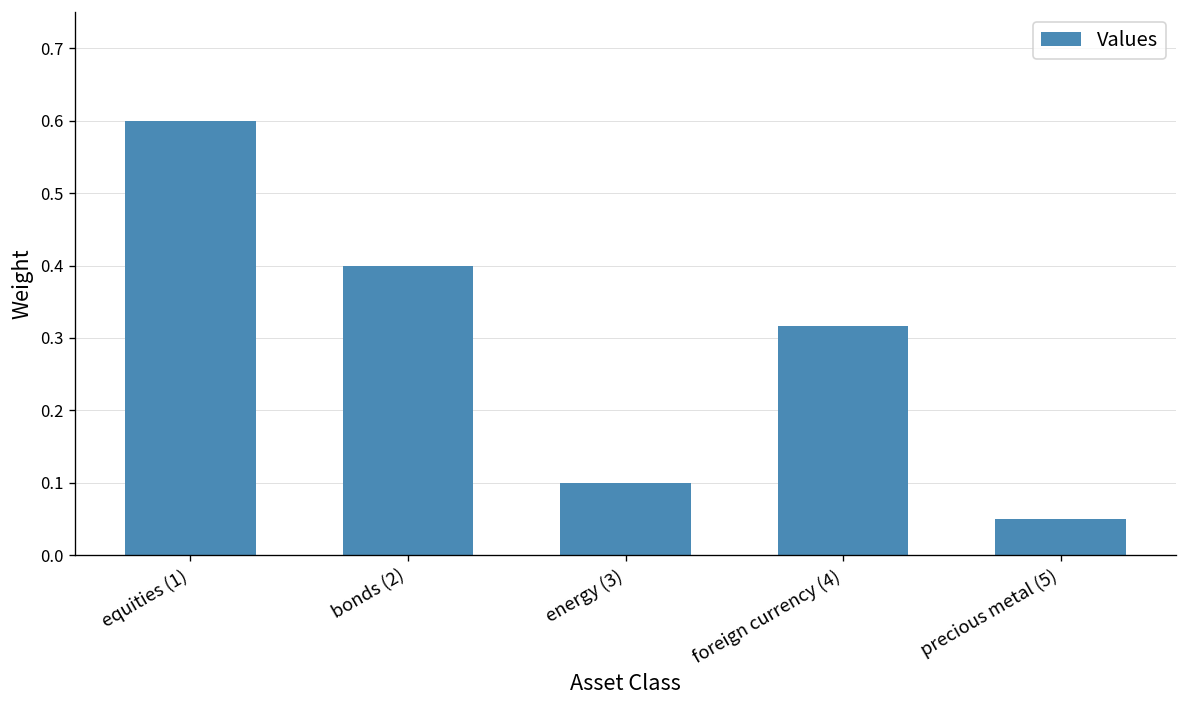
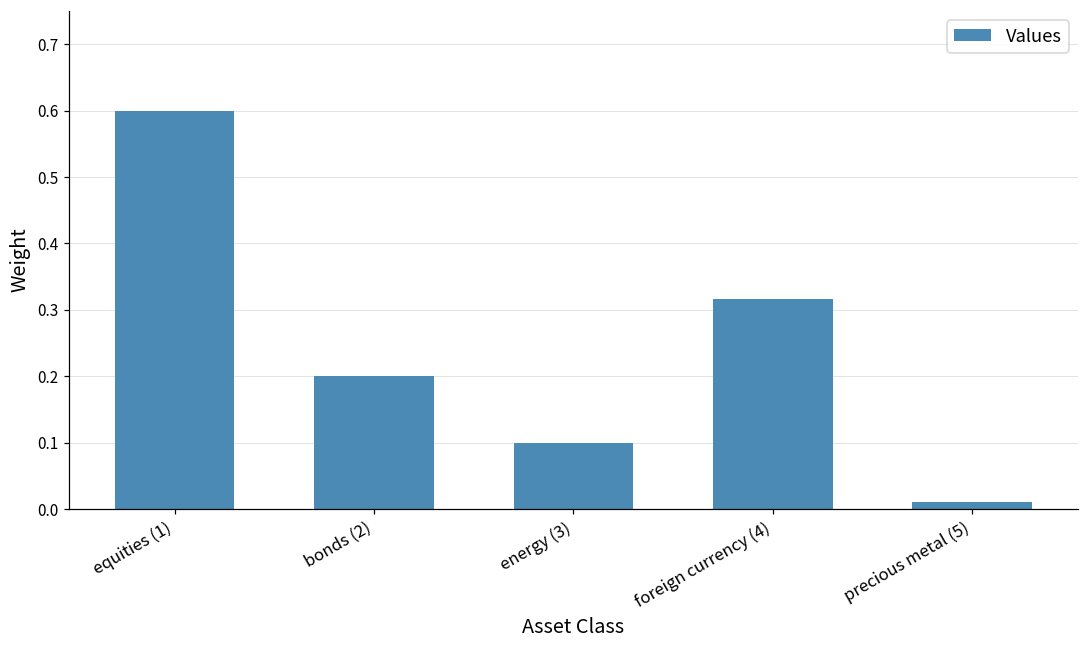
bonds (2): 0.4 -> 0.2
precious metal (5): 0.05 -> 0.01
